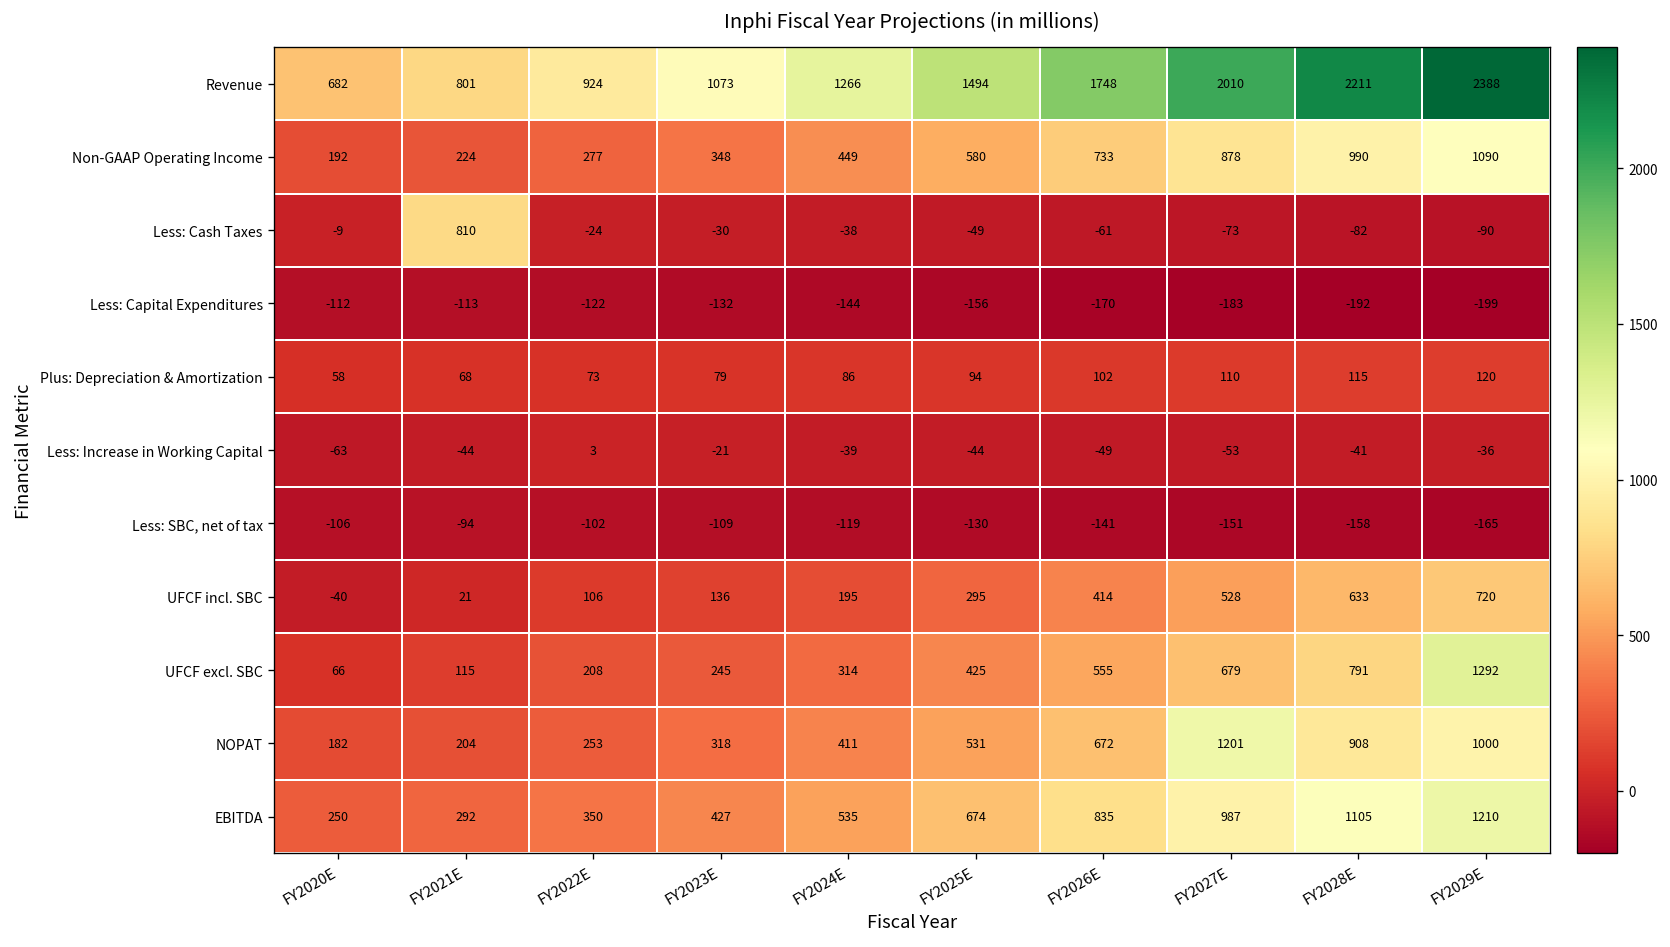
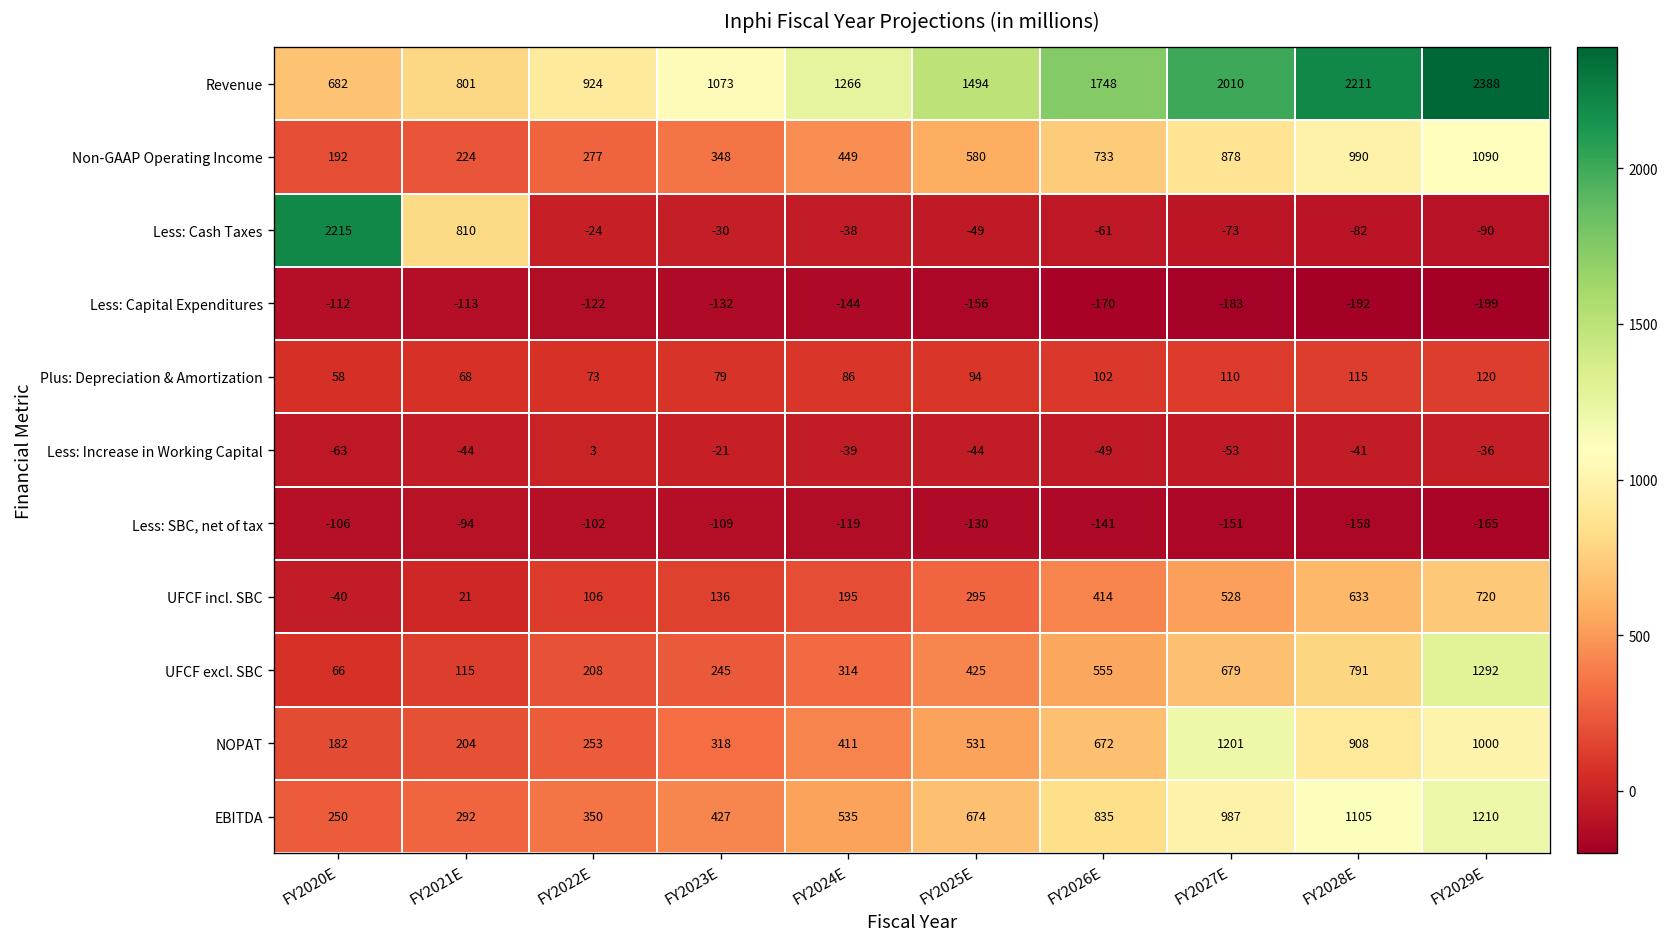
Less: Cash Taxes, FY2020E: -9 -> 2215
